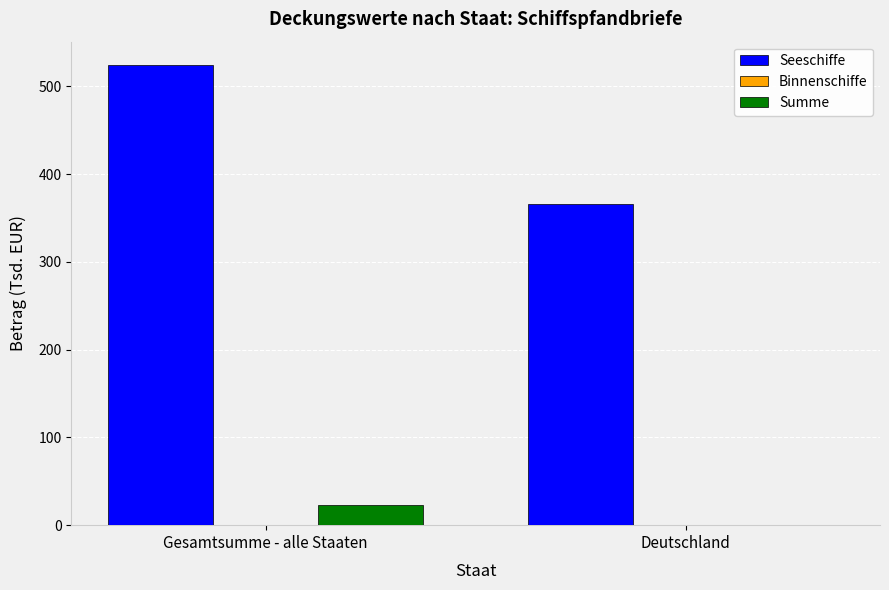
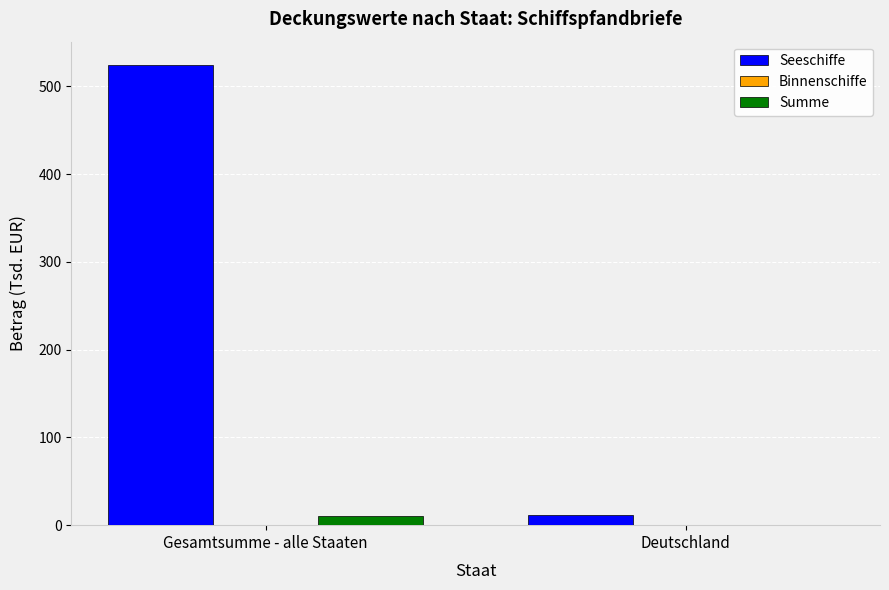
Summe, Gesamtsumme - alle Staaten: 20 -> 10
Seeschiffe, Deutschland: 370 -> 10
